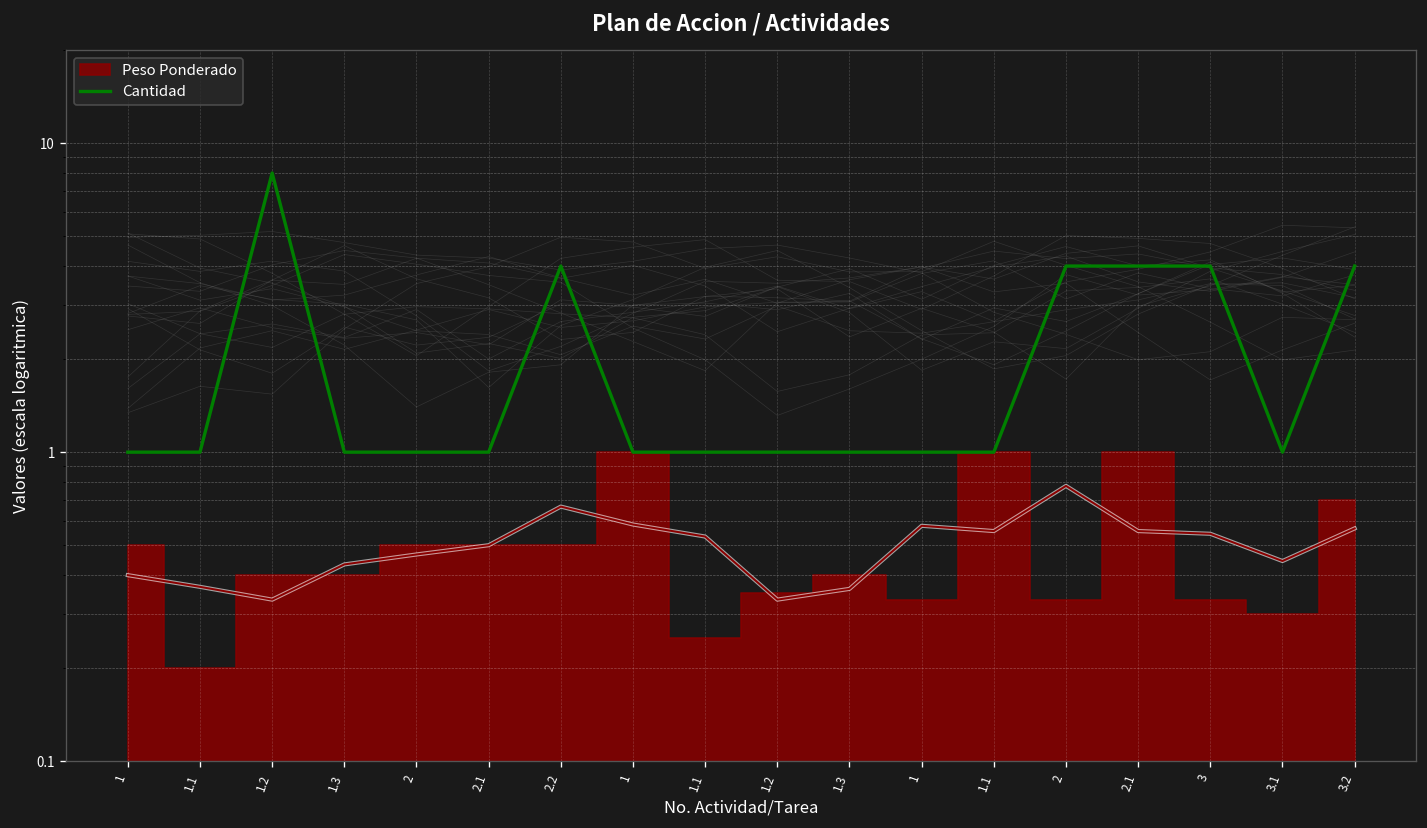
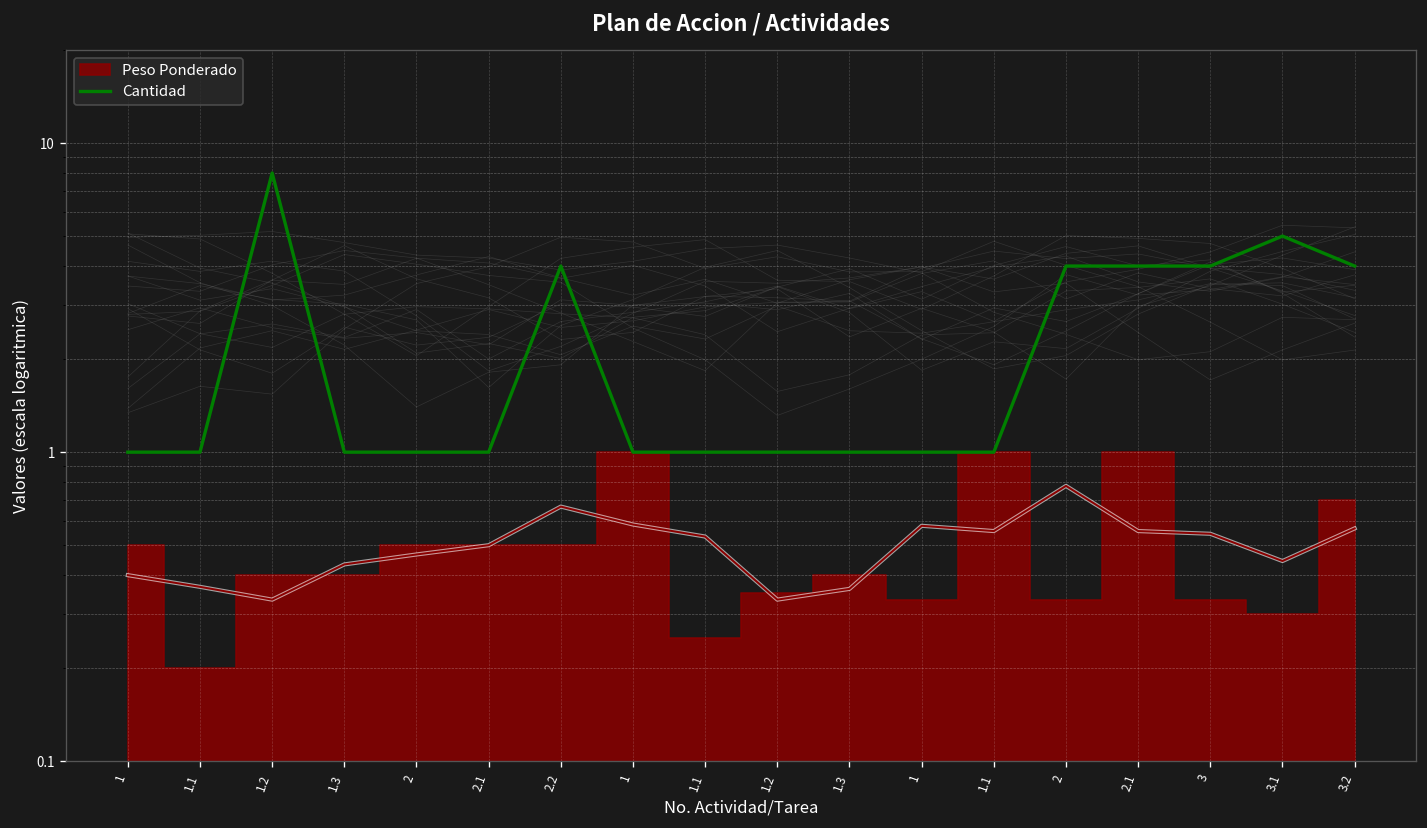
Cantidad, 3.1: 1 -> 5
